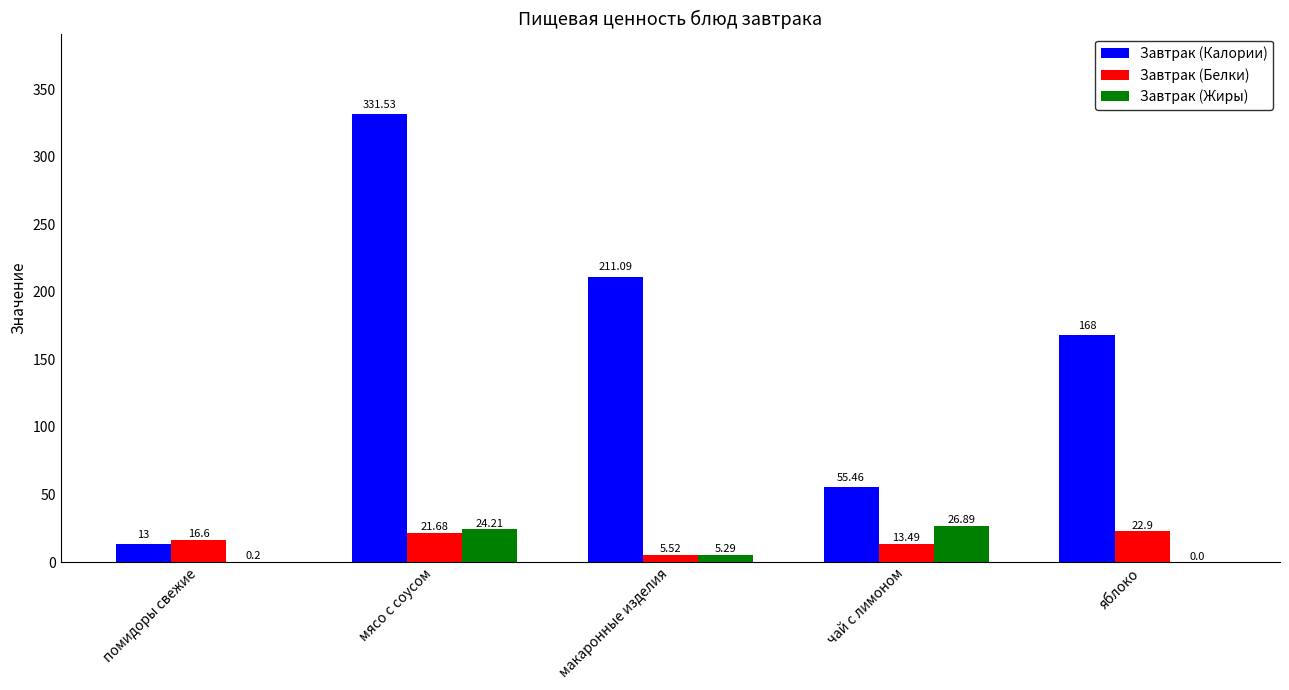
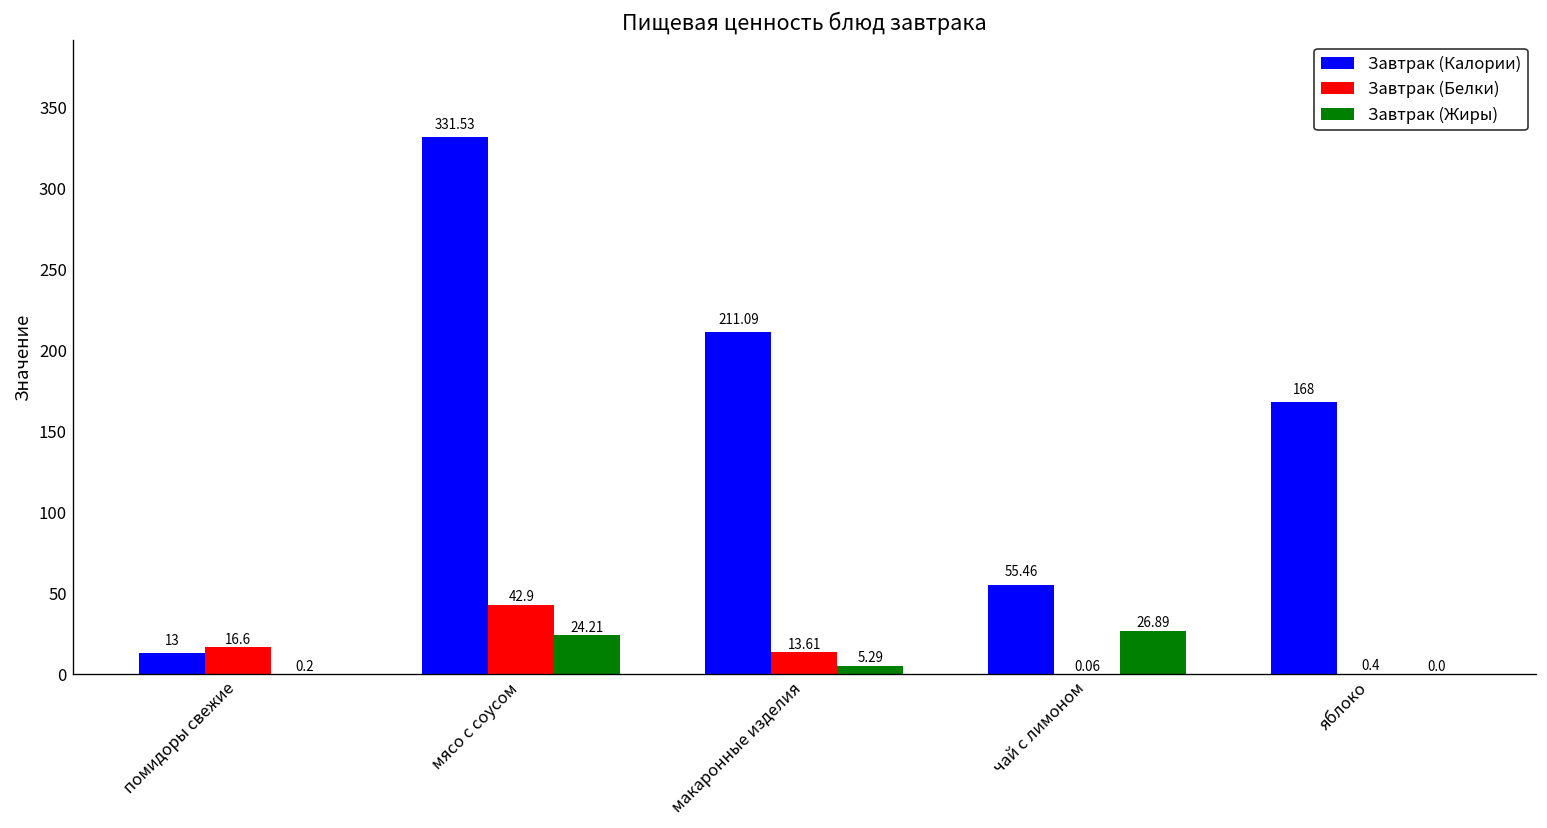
Завтрак (Белки), мясо с соусом: 21.68 -> 42.9
Завтрак (Белки), макаронные изделия: 5.52 -> 13.61
Завтрак (Белки), чай с лимоном: 13.49 -> 0.06
Завтрак (Белки), яблоко: 22.9 -> 0.4
